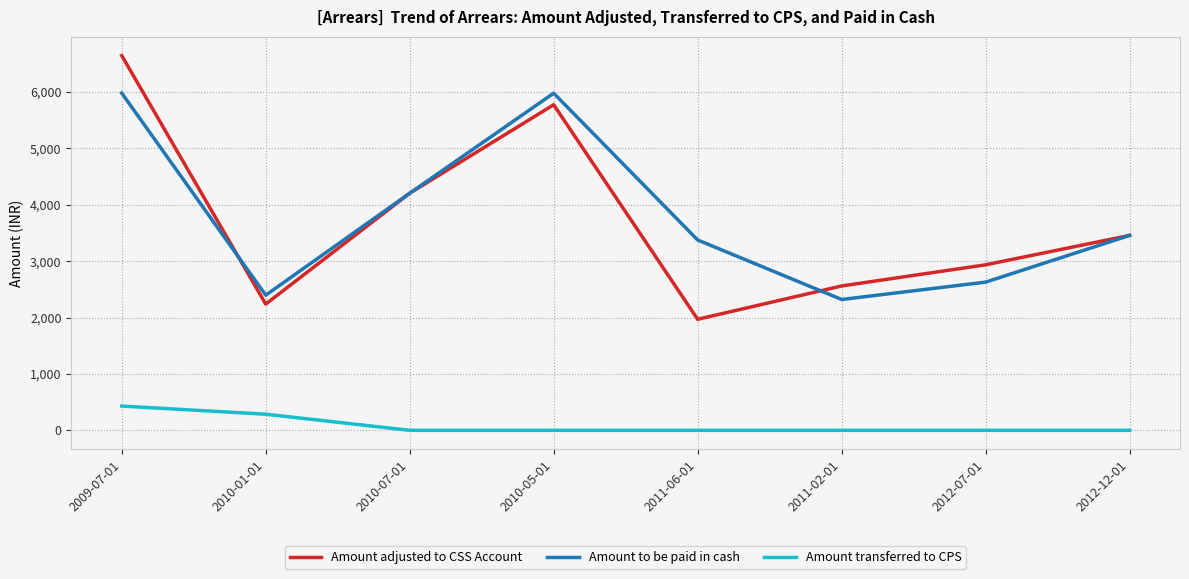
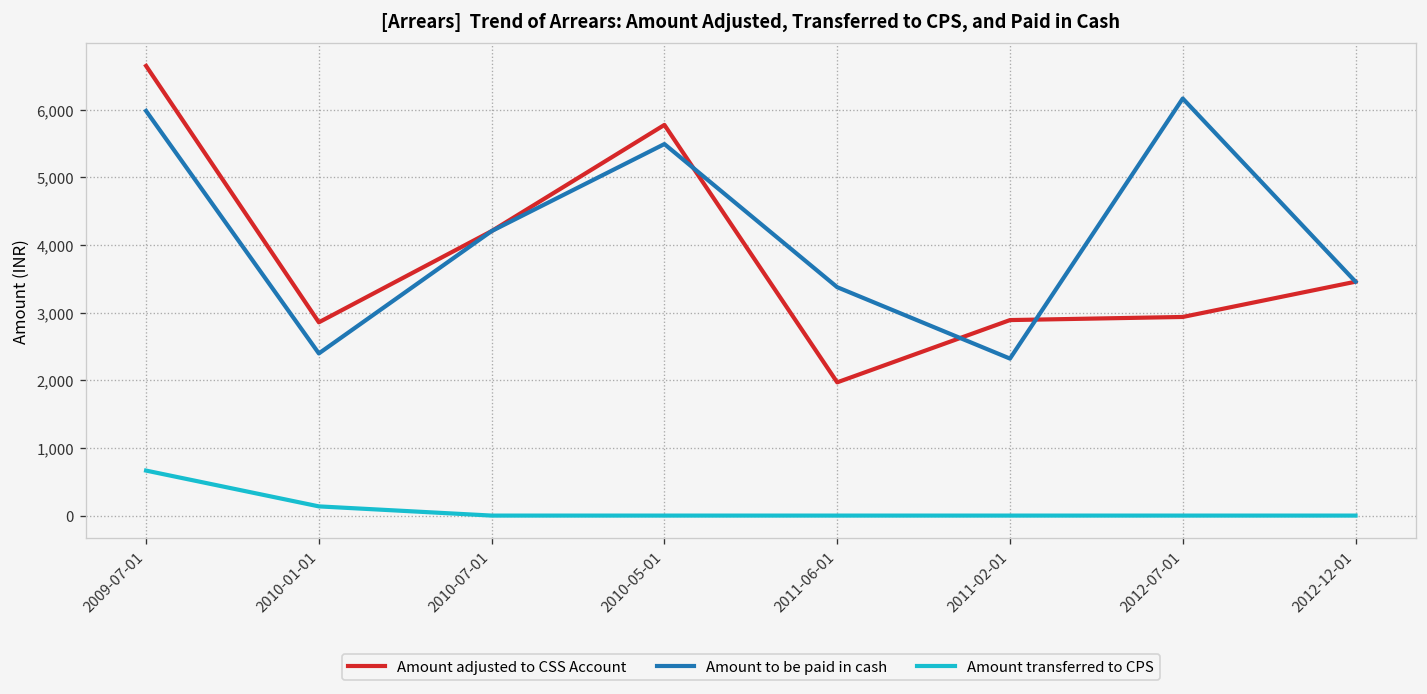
Amount transferred to CPS, 2009-07-01: 400 -> 700
Amount adjusted to CSS Account, 2010-01-01: 2,200 -> 2,900
Amount transferred to CPS, 2010-01-01: 300 -> 100
Amount to be paid in cash, 2010-05-01: 6,000 -> 5,500
Amount adjusted to CSS Account, 2011-02-01: 2,600 -> 2,900
Amount to be paid in cash, 2012-07-01: 2,600 -> 6,200
